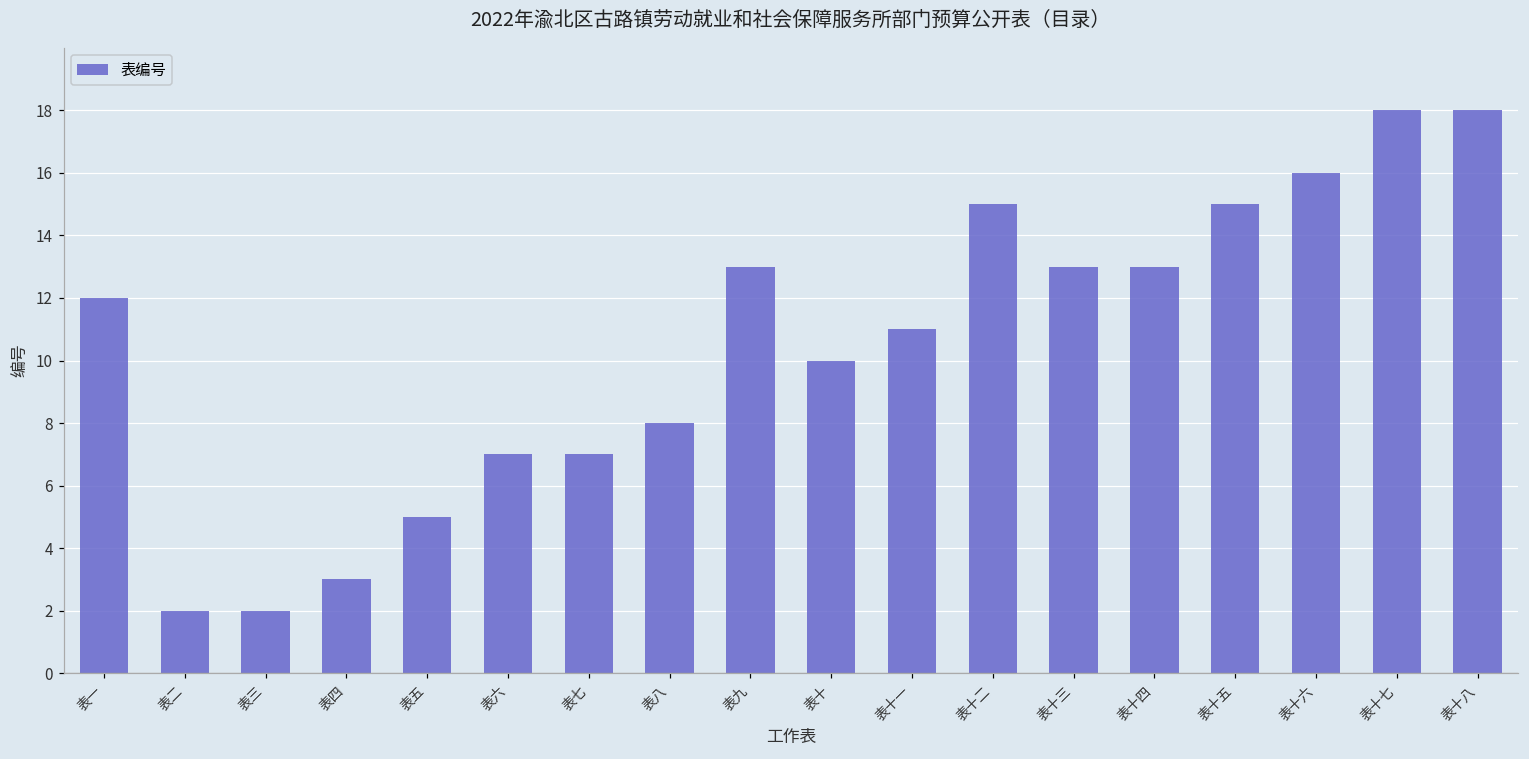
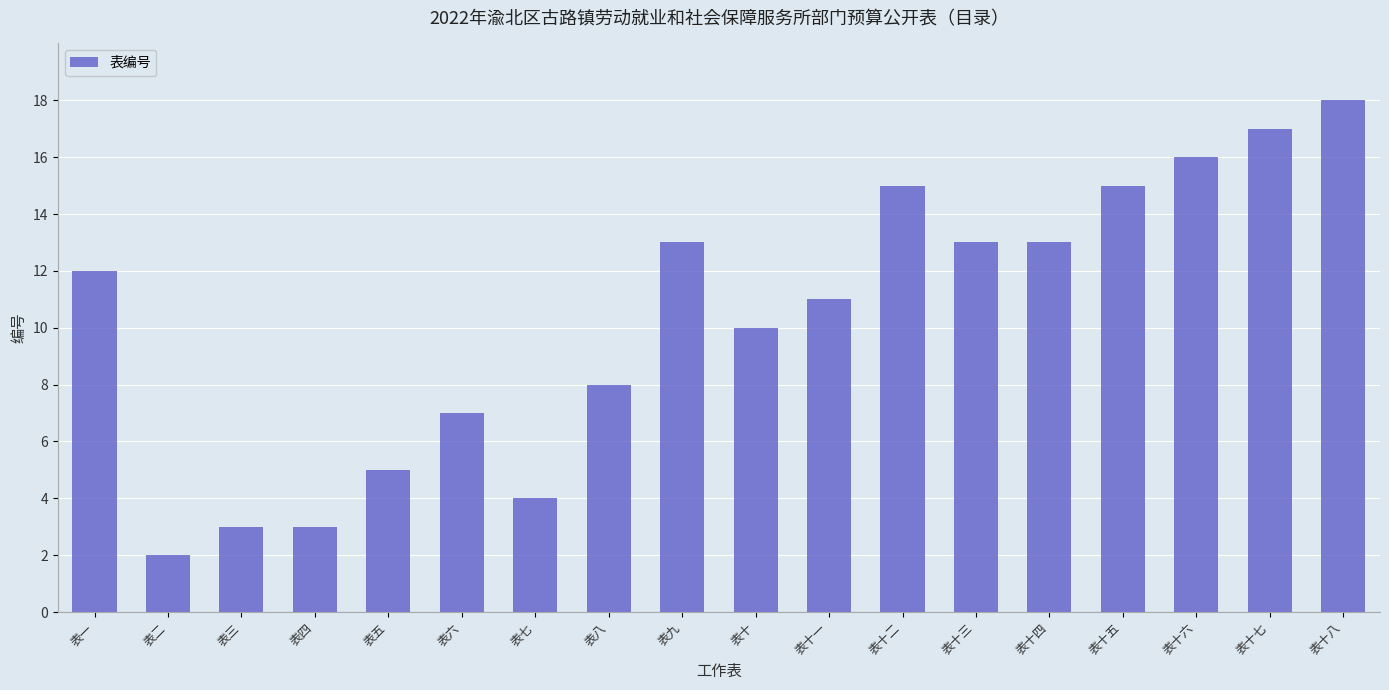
表三: 2 -> 3
表七: 7 -> 4
表十七: 18 -> 17
